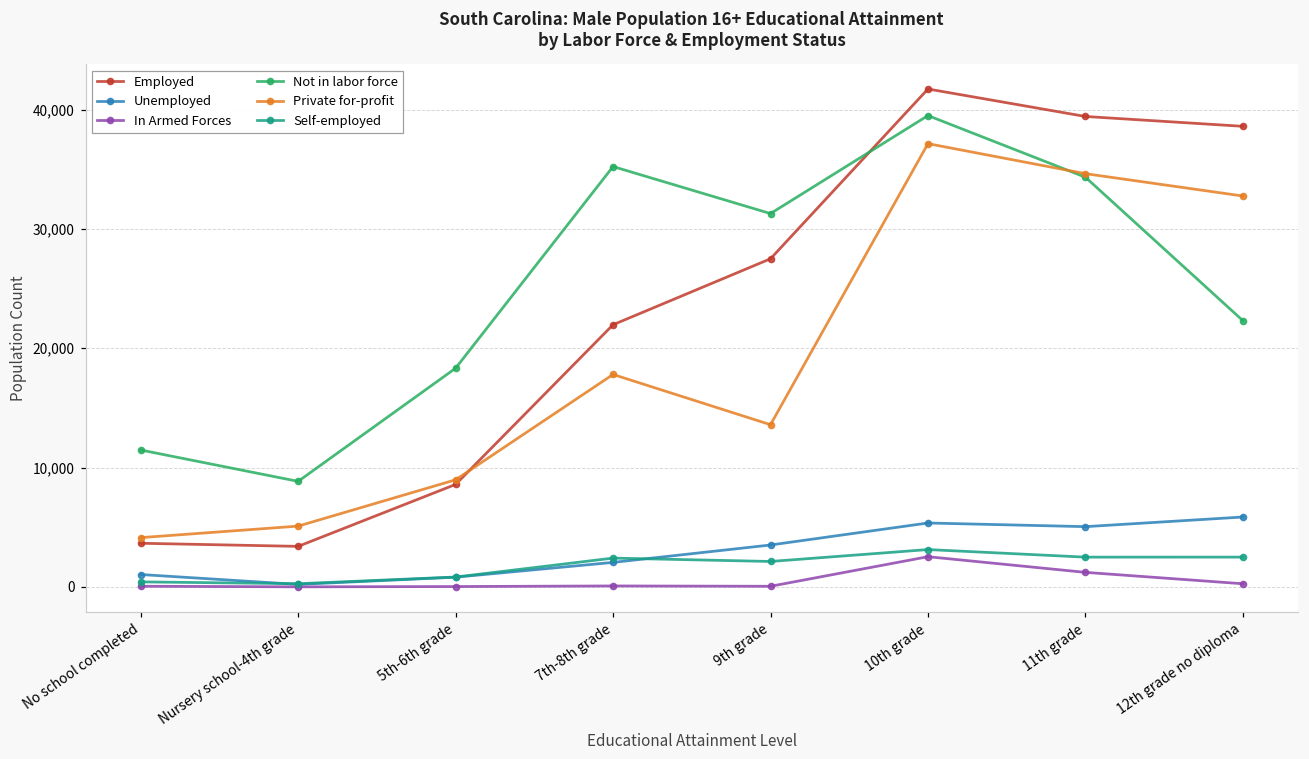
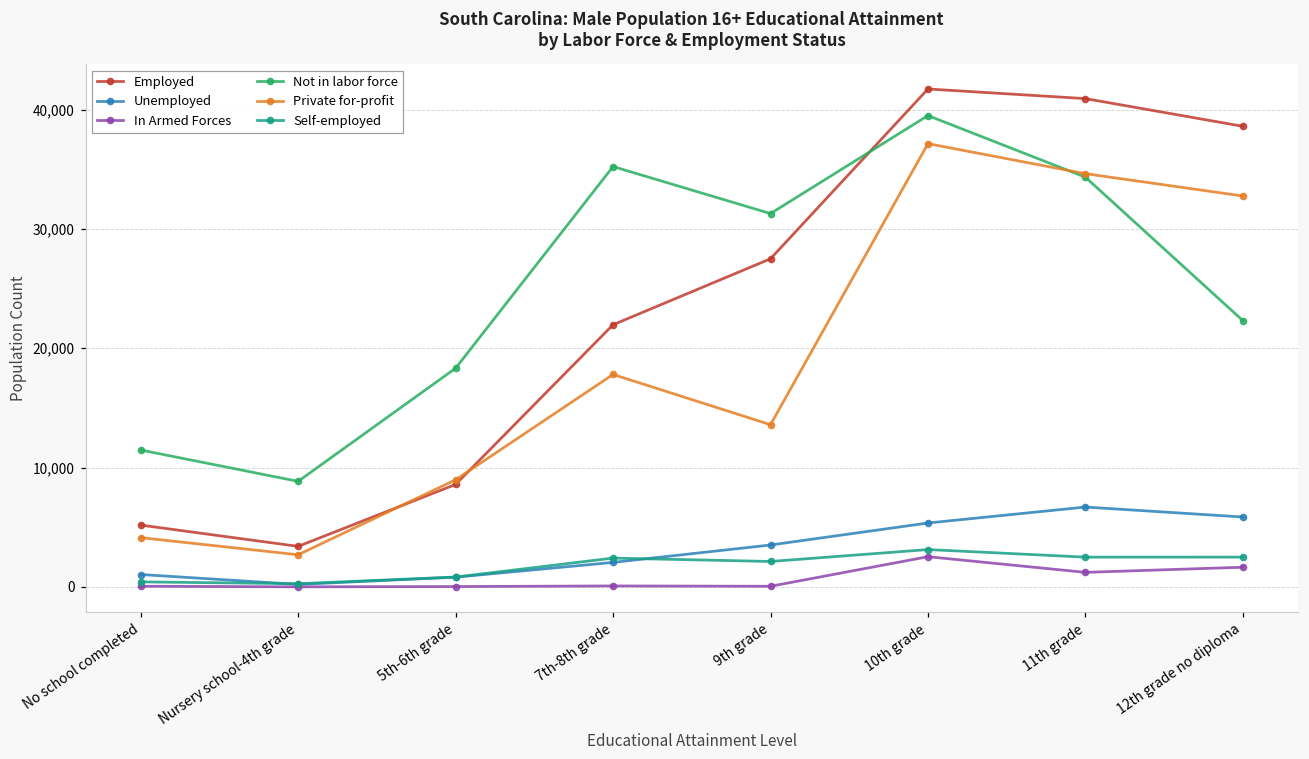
Employed, No school completed: 3,700 -> 5,200
Private for-profit, Nursery school-4th grade: 5,100 -> 2,700
Employed, 11th grade: 39,400 -> 40,900
Unemployed, 11th grade: 5,000 -> 6,700
In Armed Forces, 12th grade no diploma: 300 -> 1,600
